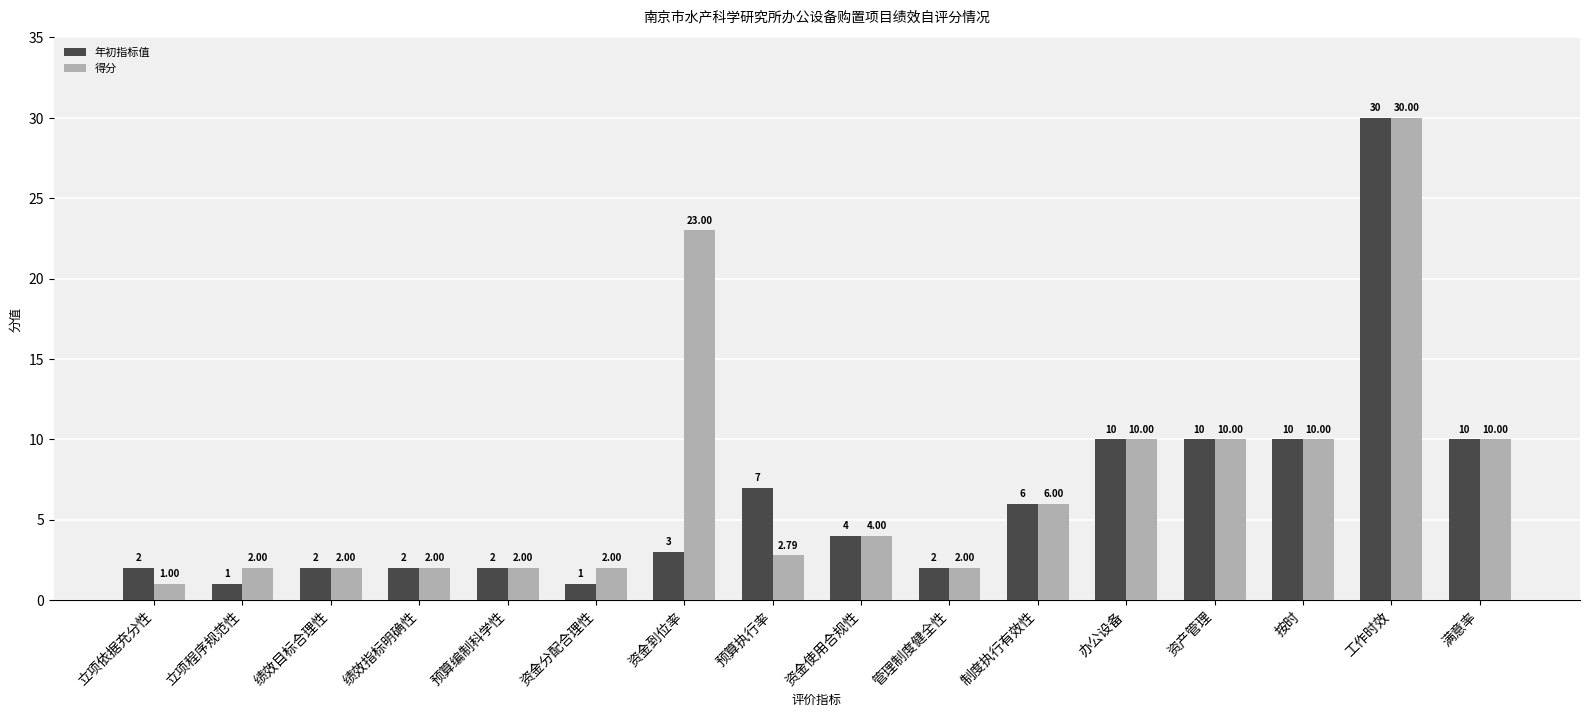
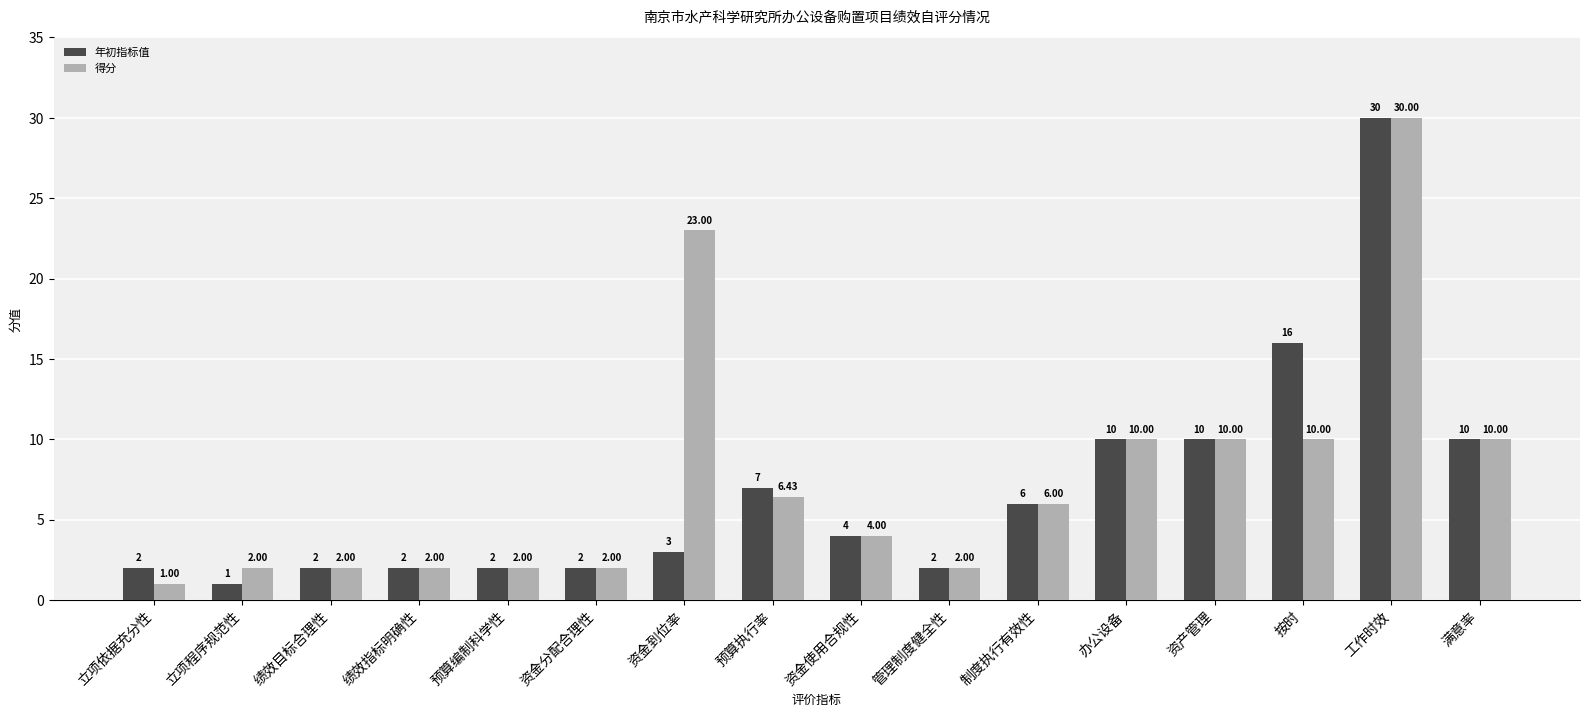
年初指标值, 资金分配合理性: 1 -> 2
得分, 预算执行率: 2.79 -> 6.43
年初指标值, 按时: 10 -> 16
